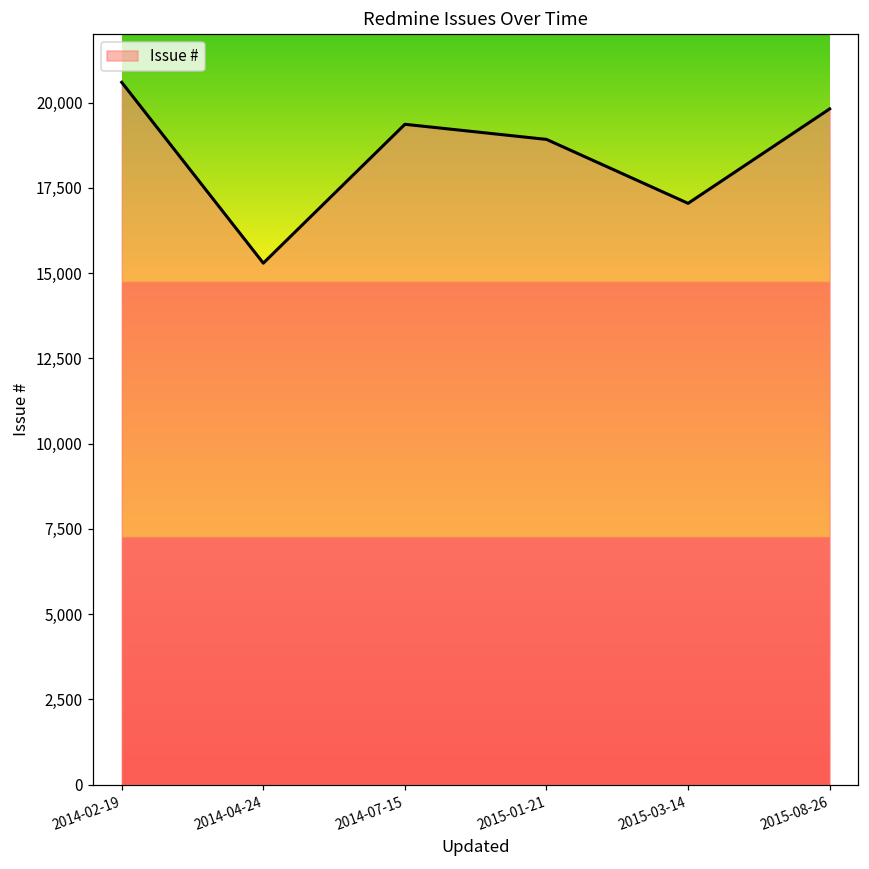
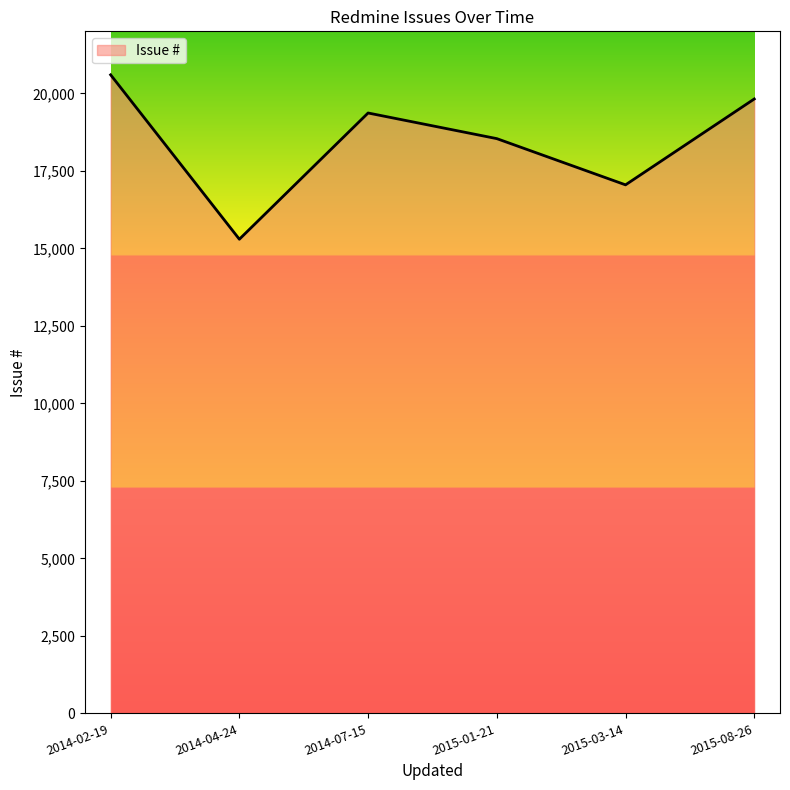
2015-01-21: 18,900 -> 18,500
